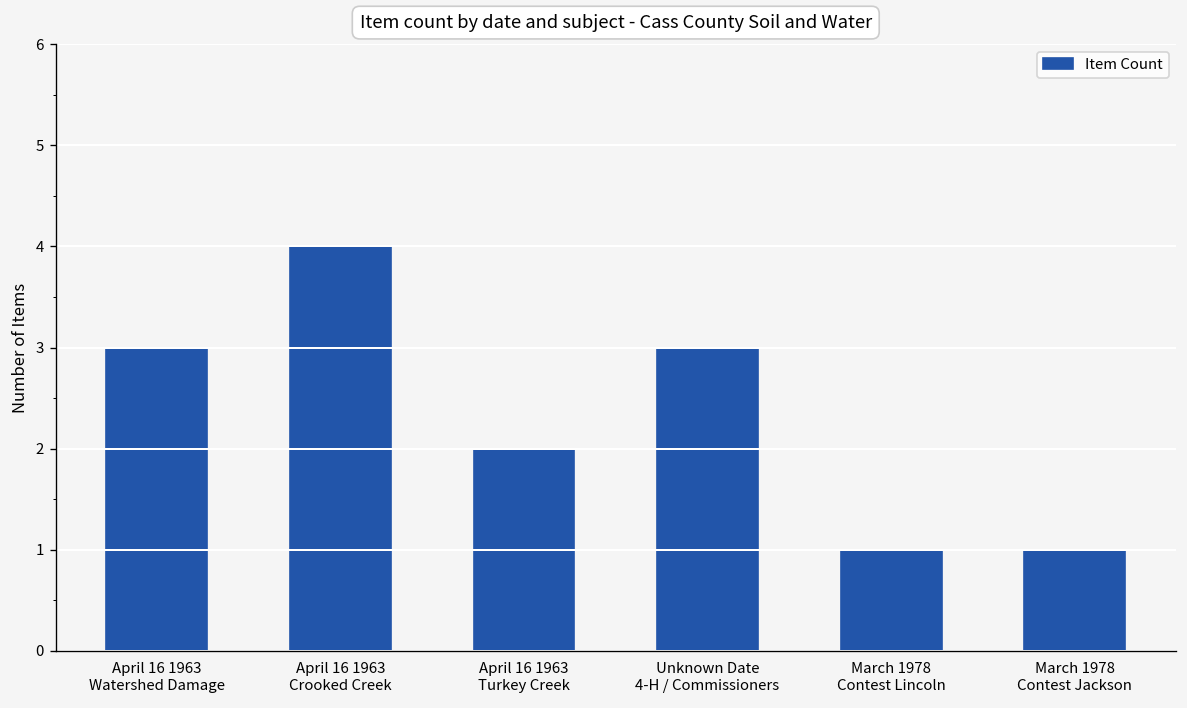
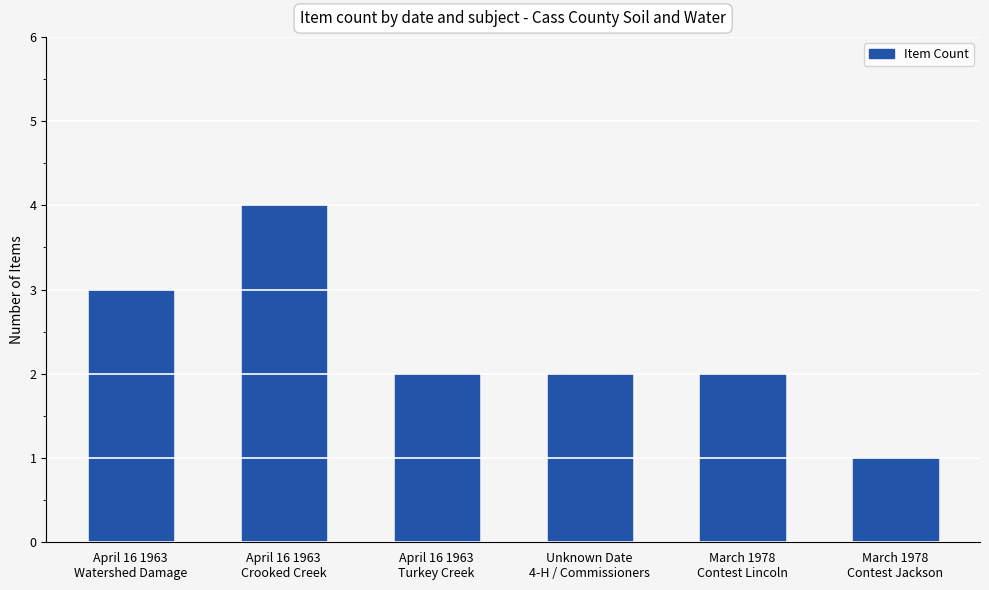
Unknown Date 4-H / Commissioners: 3 -> 2
March 1978 Contest Lincoln: 1 -> 2
